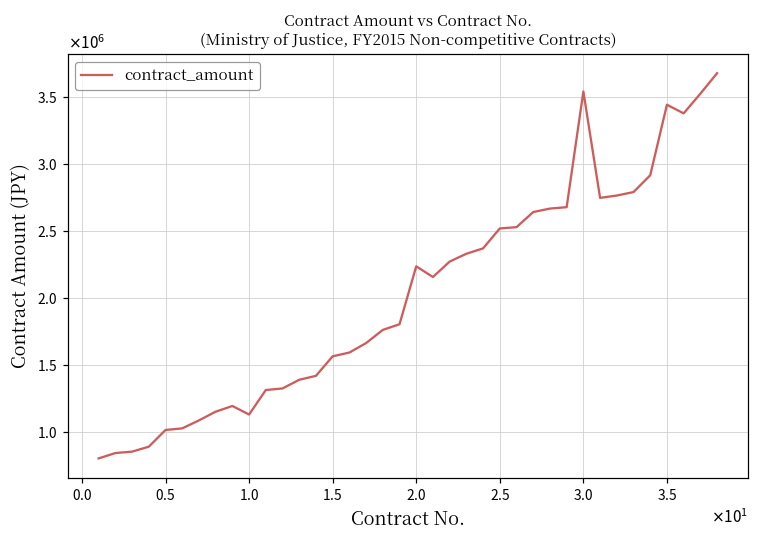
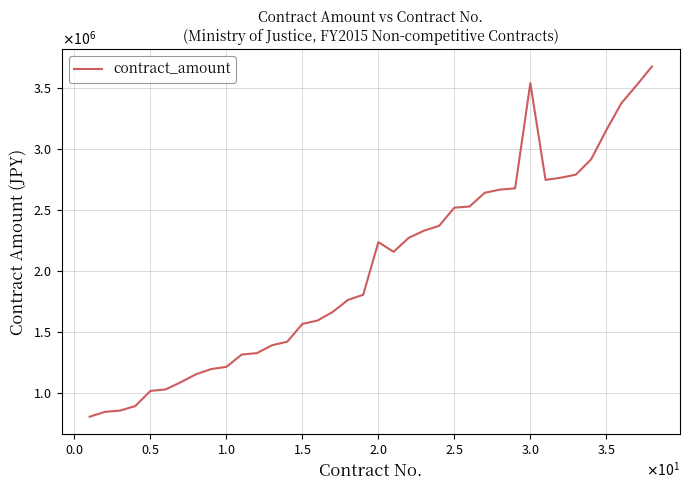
1.0: 1130000 -> 1220000
3.5: 3440000 -> 3160000
